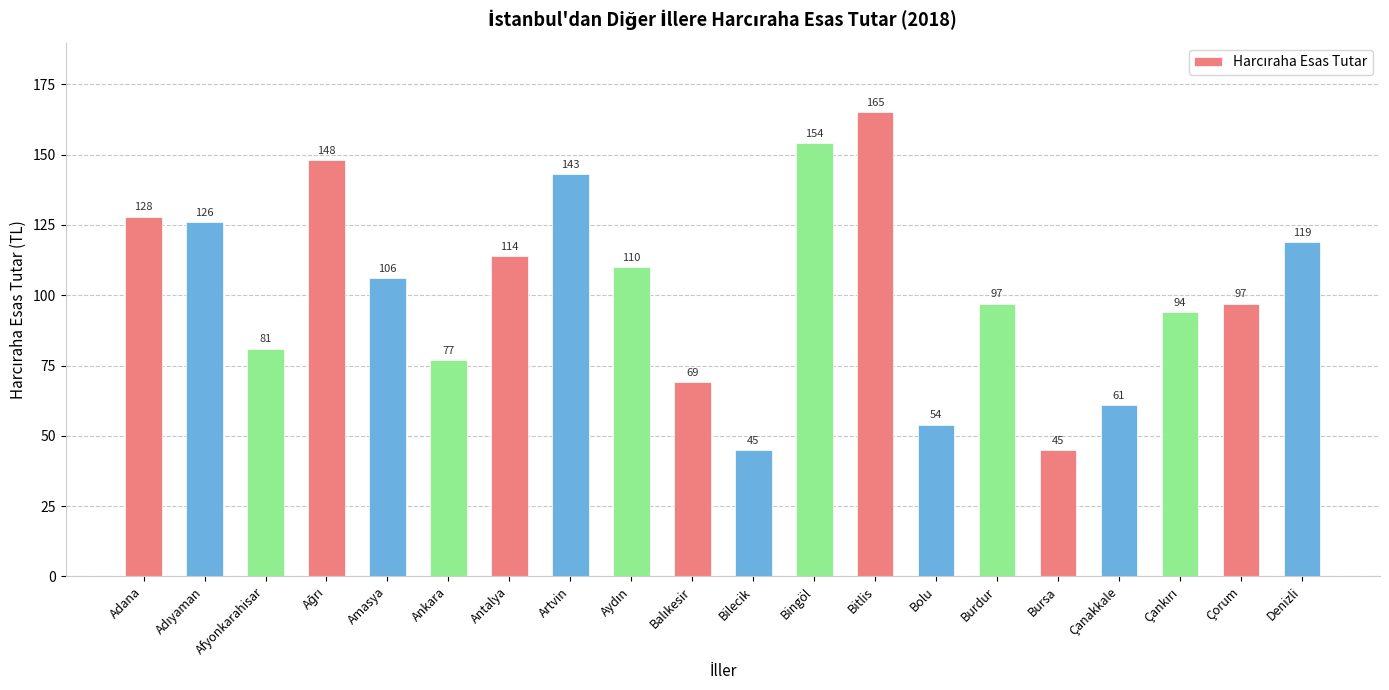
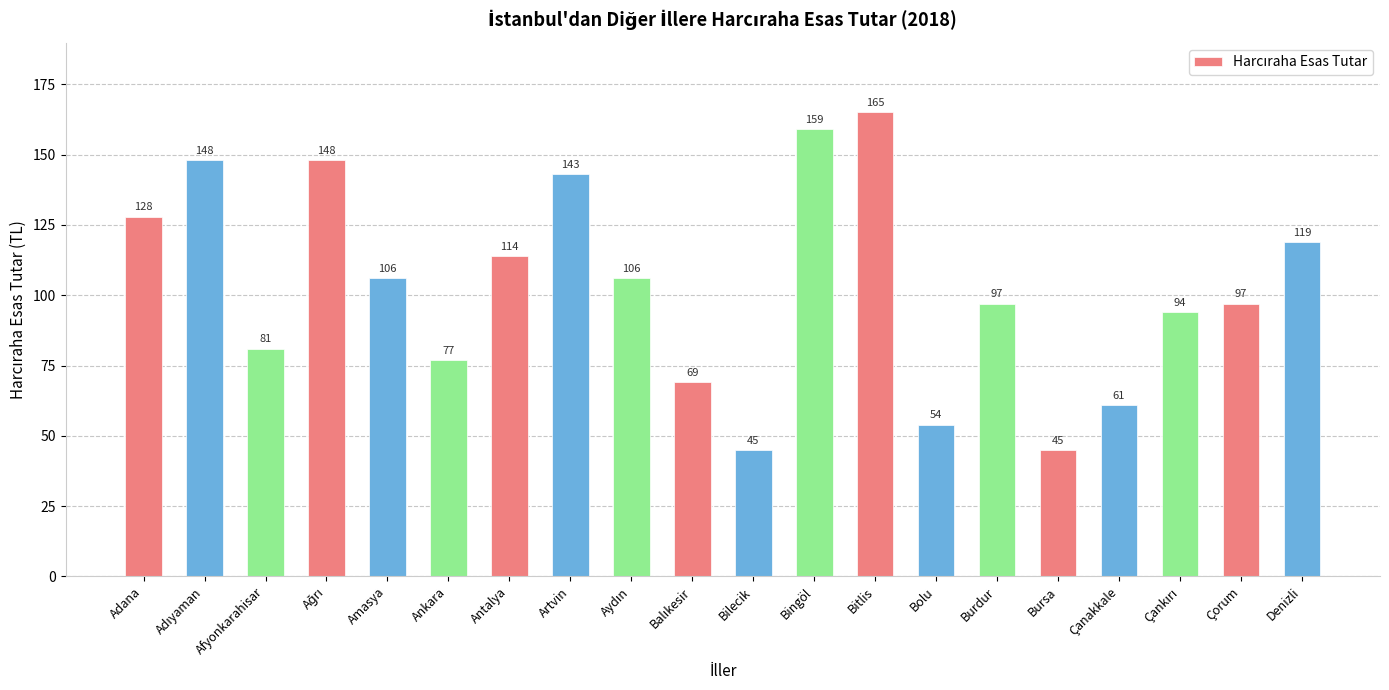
Adıyaman: 126 -> 148
Aydın: 110 -> 106
Bingöl: 154 -> 159
